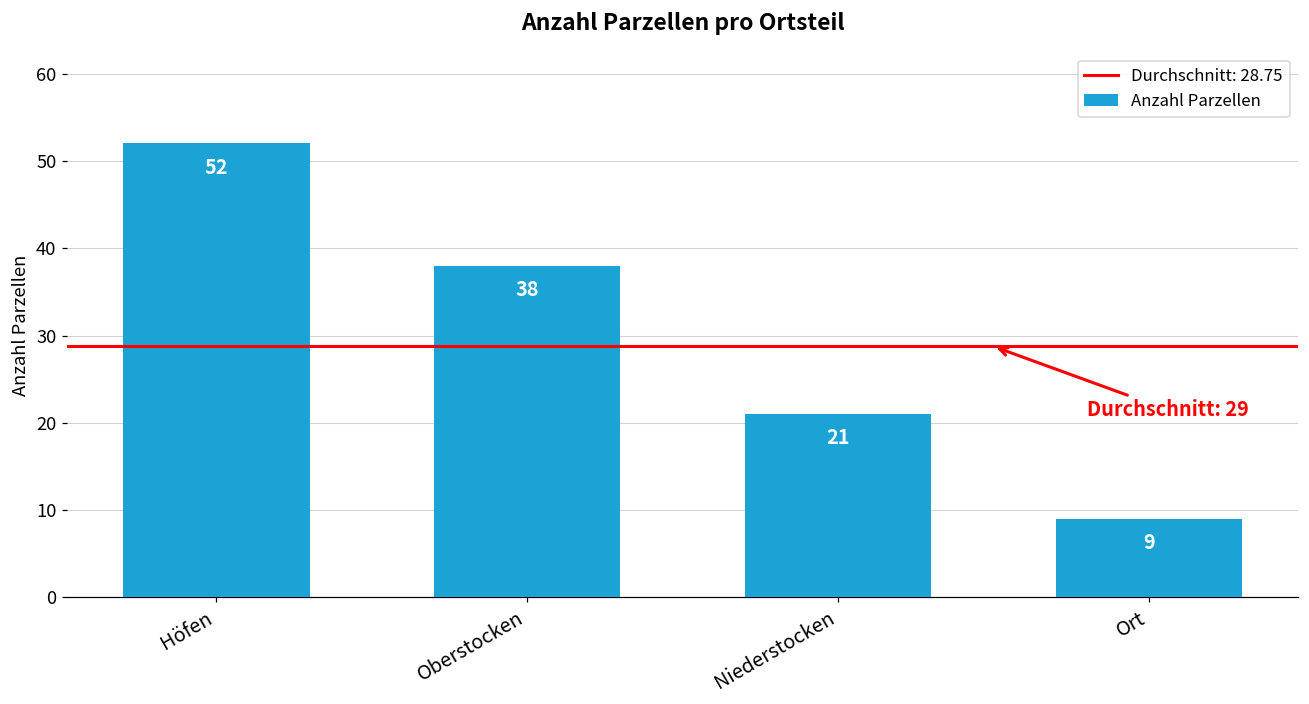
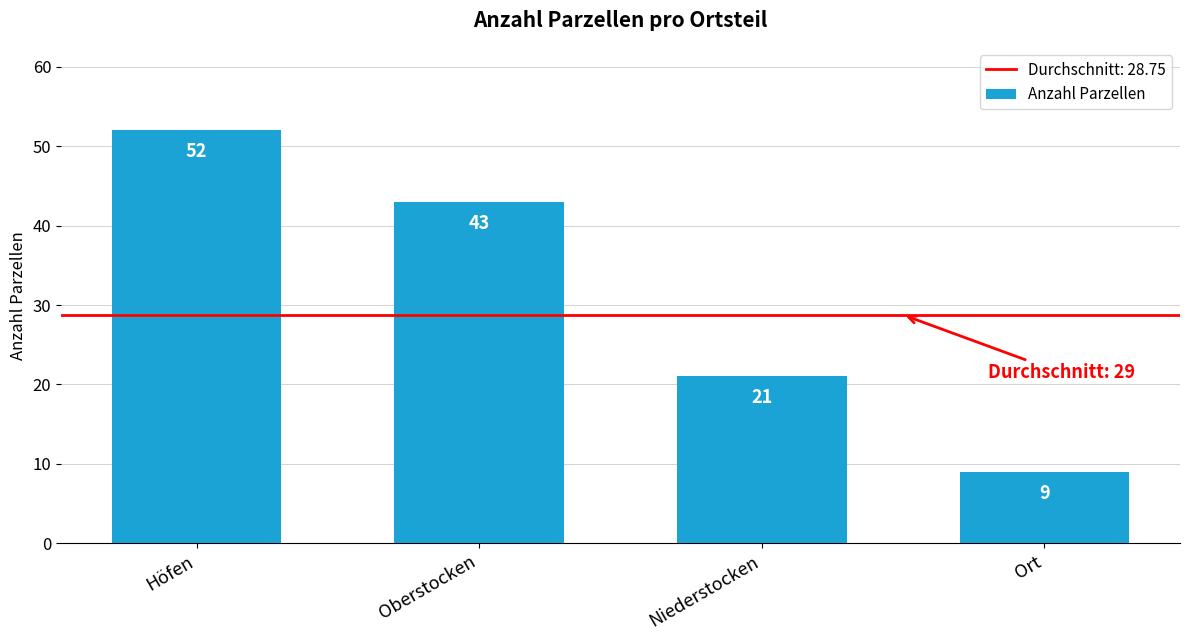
Oberstocken: 38 -> 43
